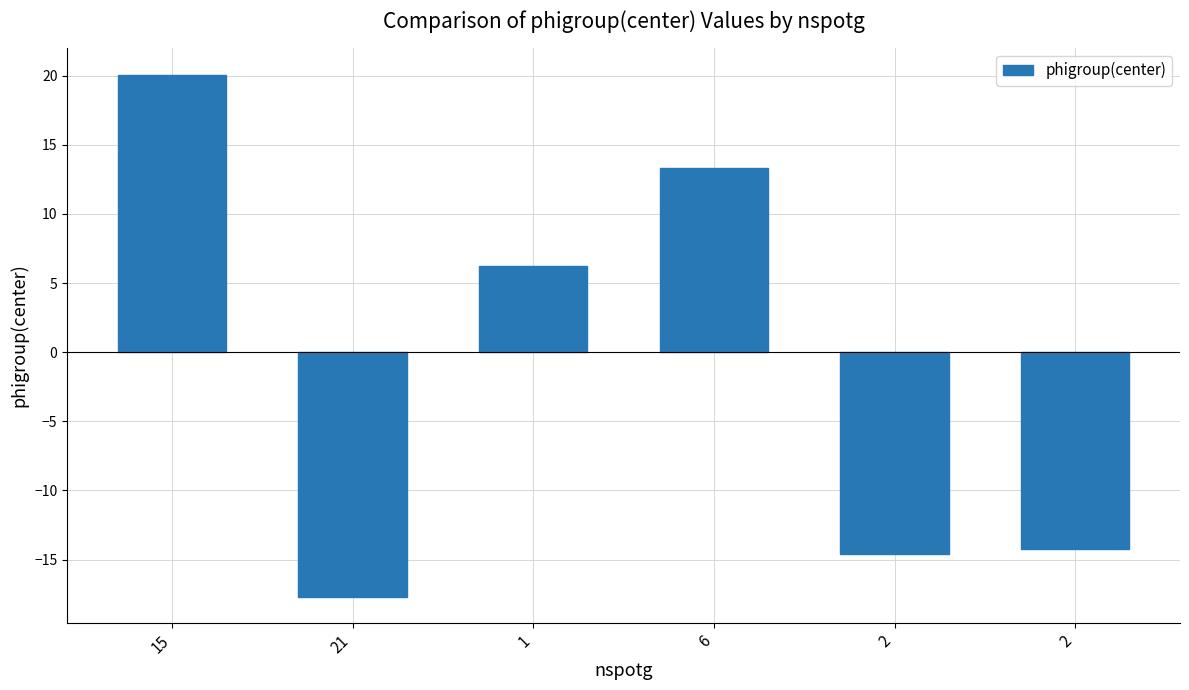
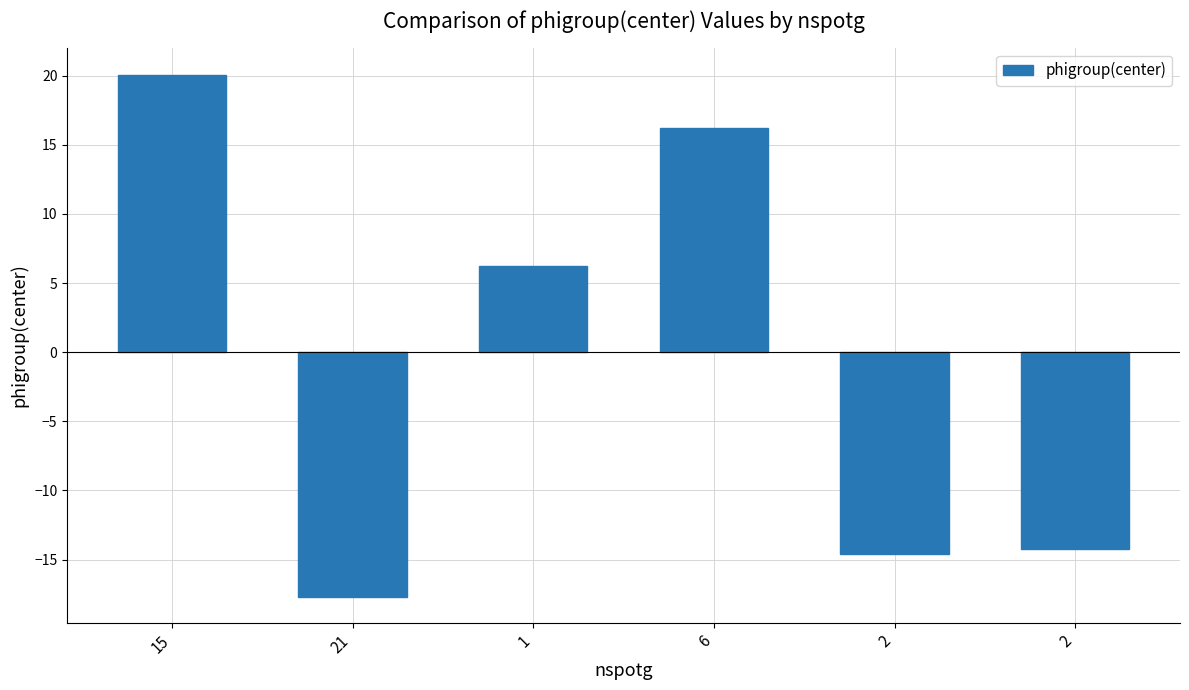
6: 13.3 -> 16.2
